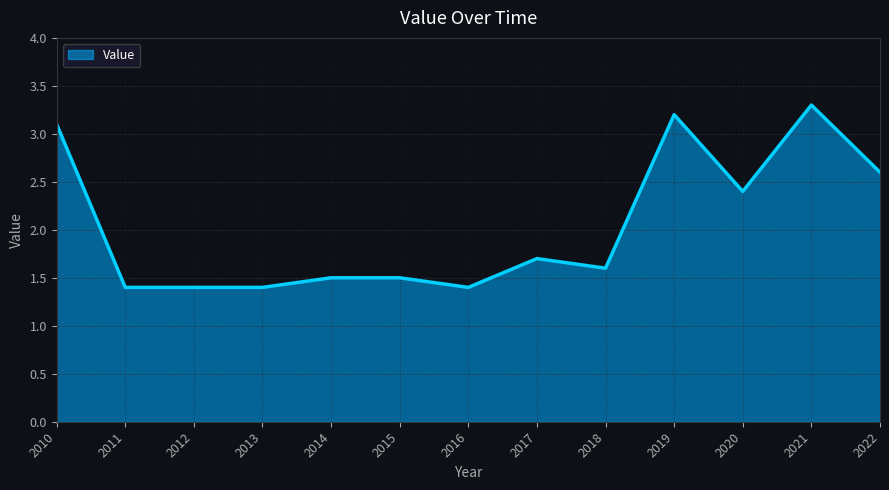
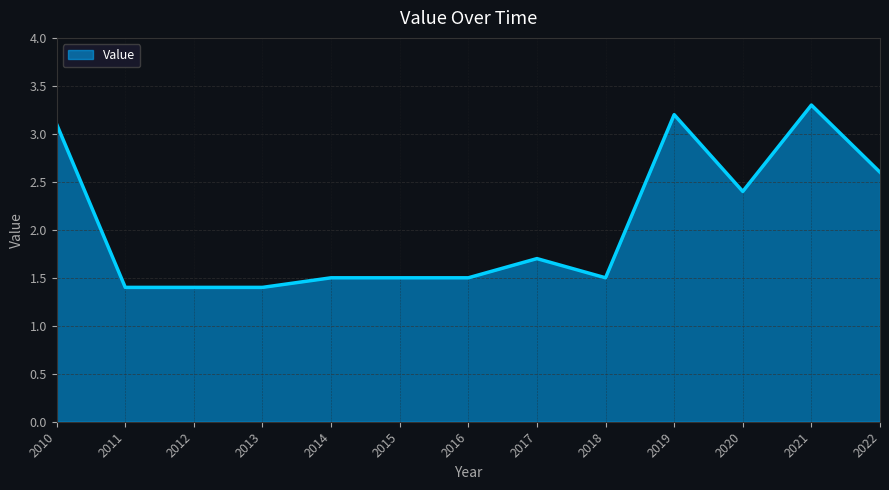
2016: 1.4 -> 1.5
2018: 1.6 -> 1.5
